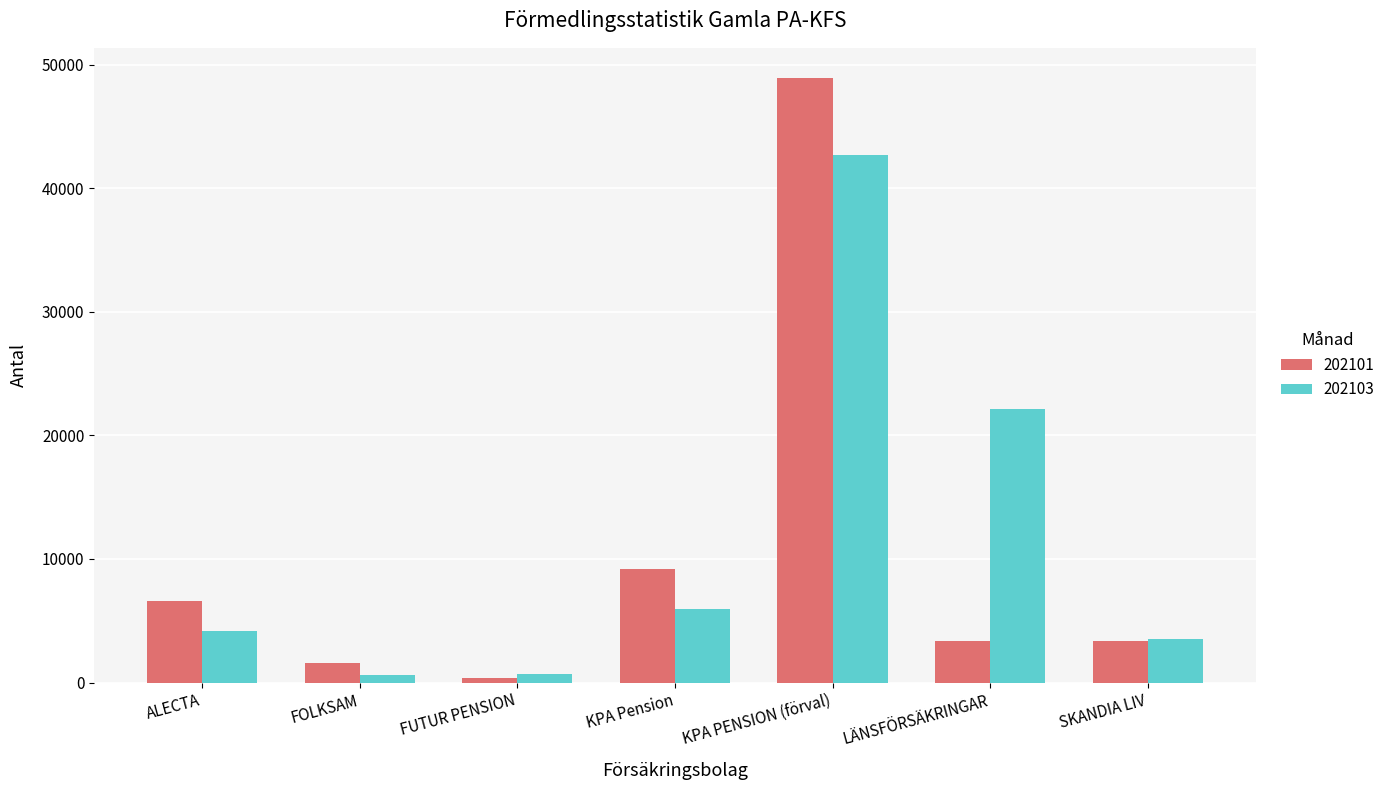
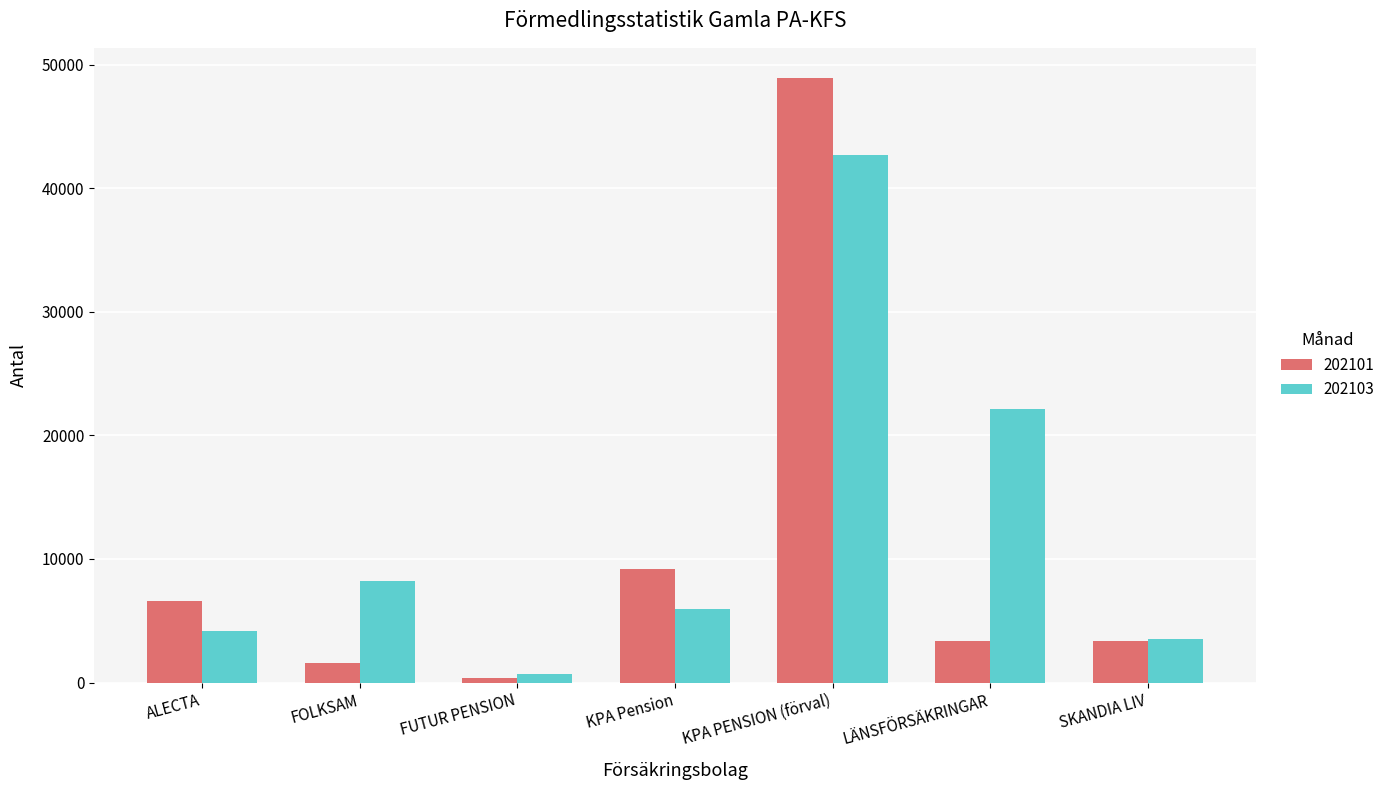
202103, FOLKSAM: 700 -> 8200
